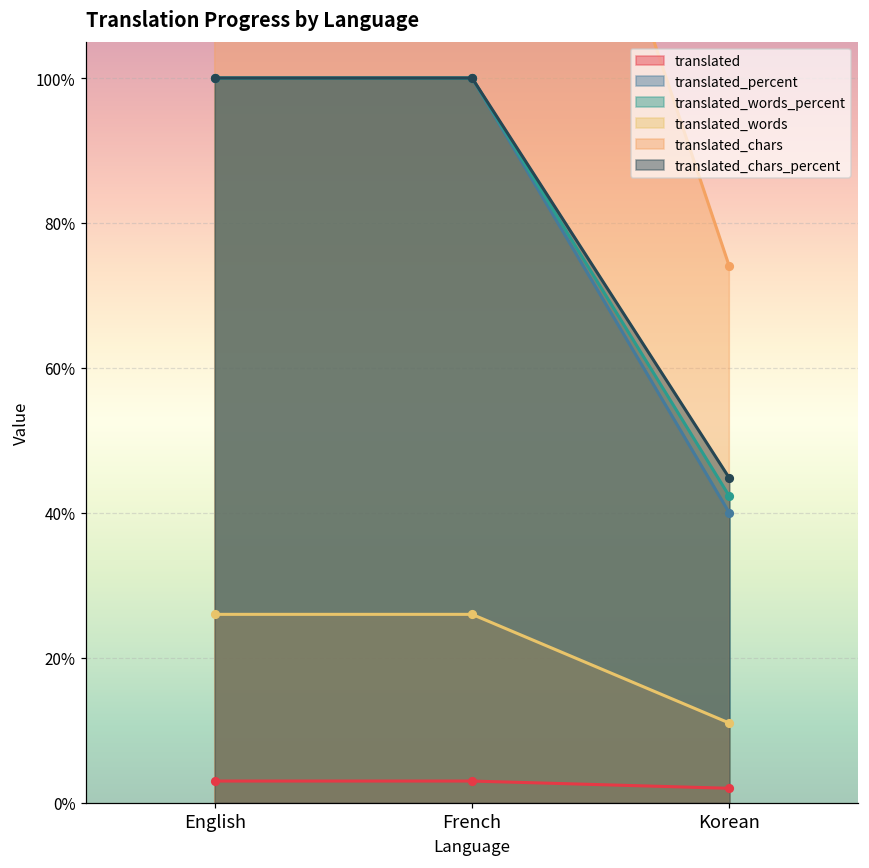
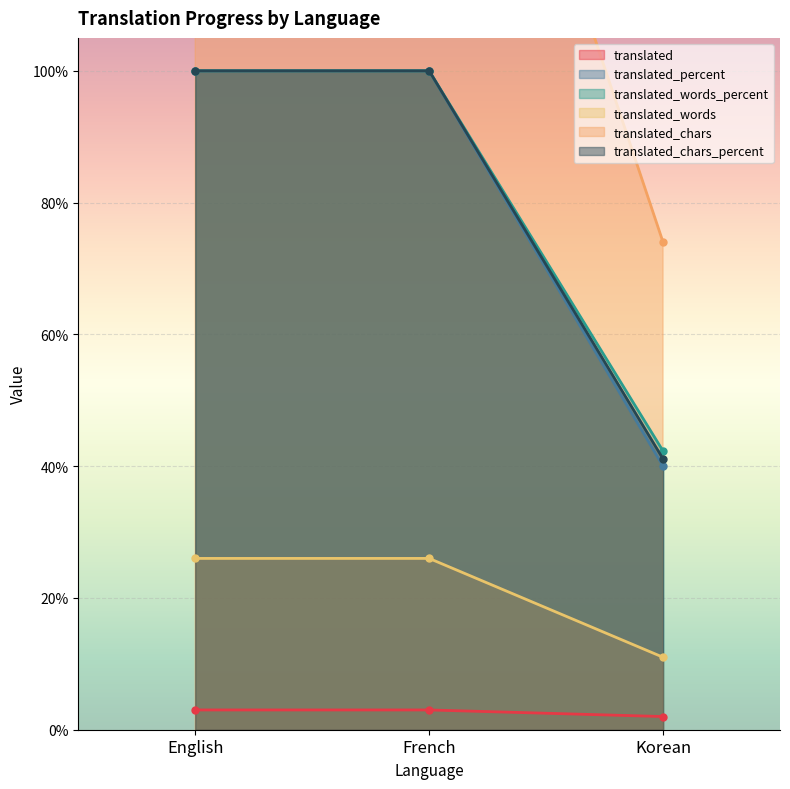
translated_chars_percent, Korean: 45% -> 41%
